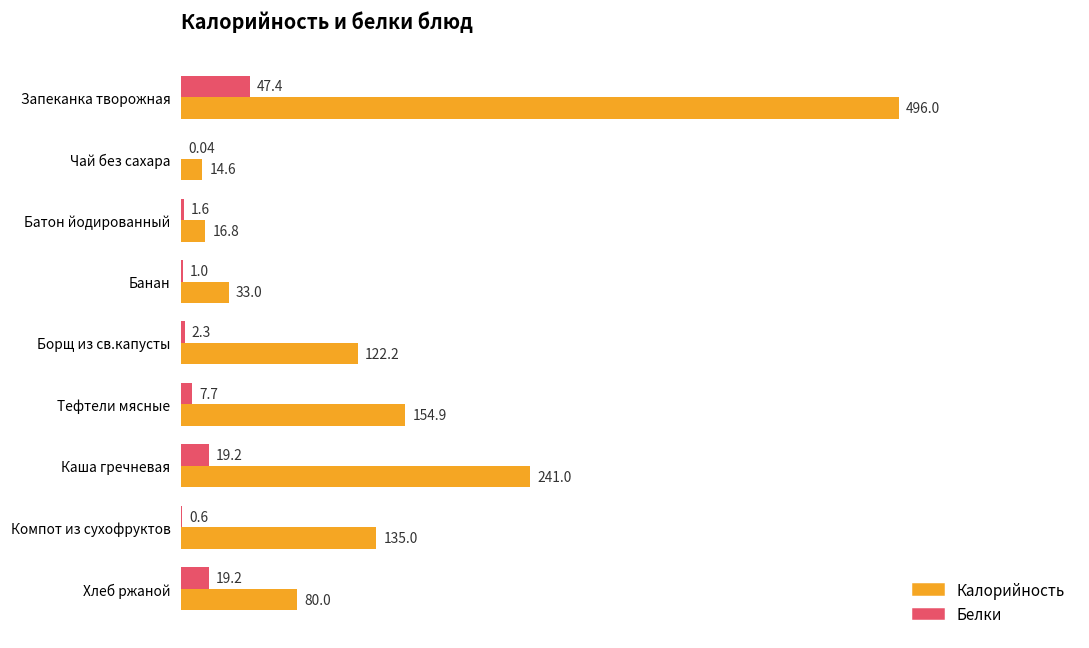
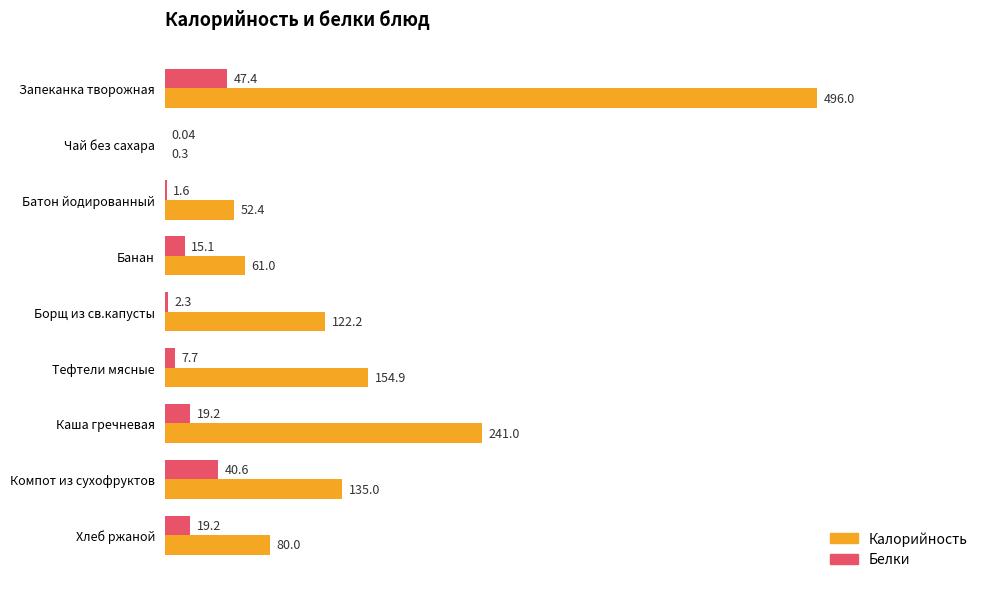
Калорийность, Чай без сахара: 14.6 -> 0.3
Калорийность, Батон йодированный: 16.8 -> 52.4
Белки, Банан: 1.0 -> 15.1
Калорийность, Банан: 33.0 -> 61.0
Белки, Компот из сухофруктов: 0.6 -> 40.6
